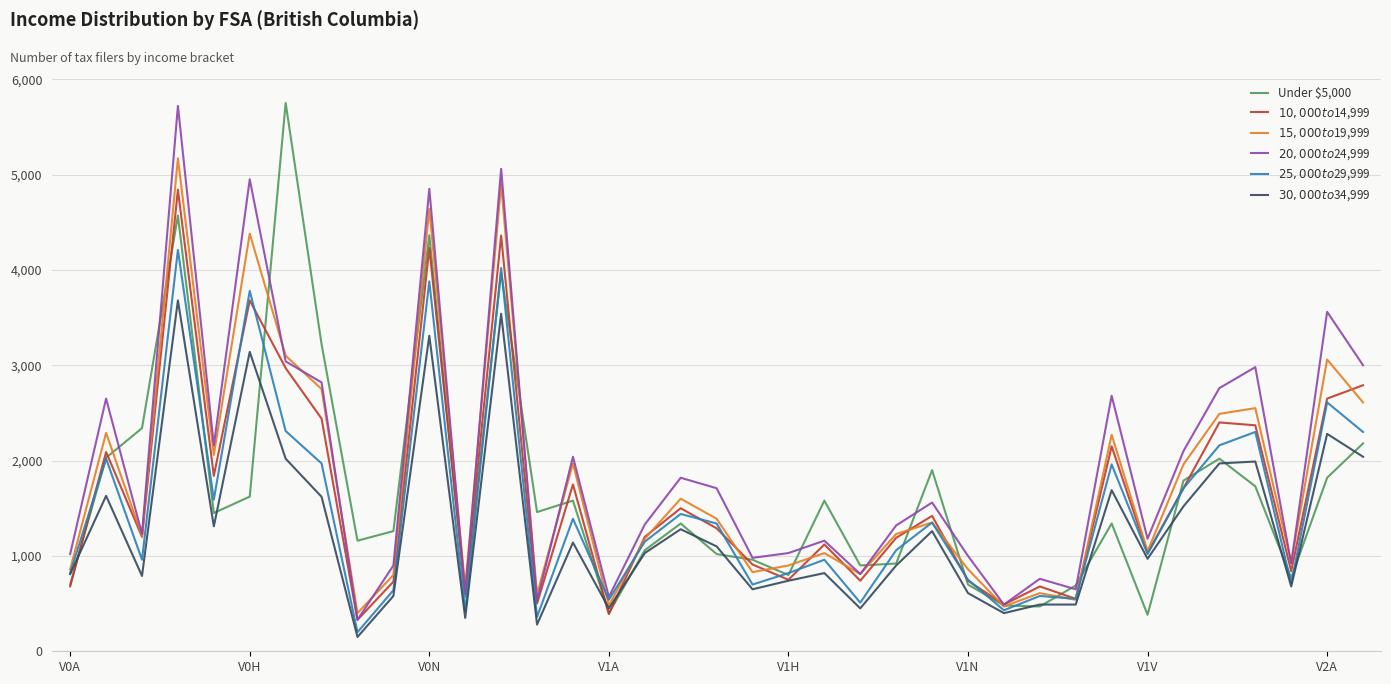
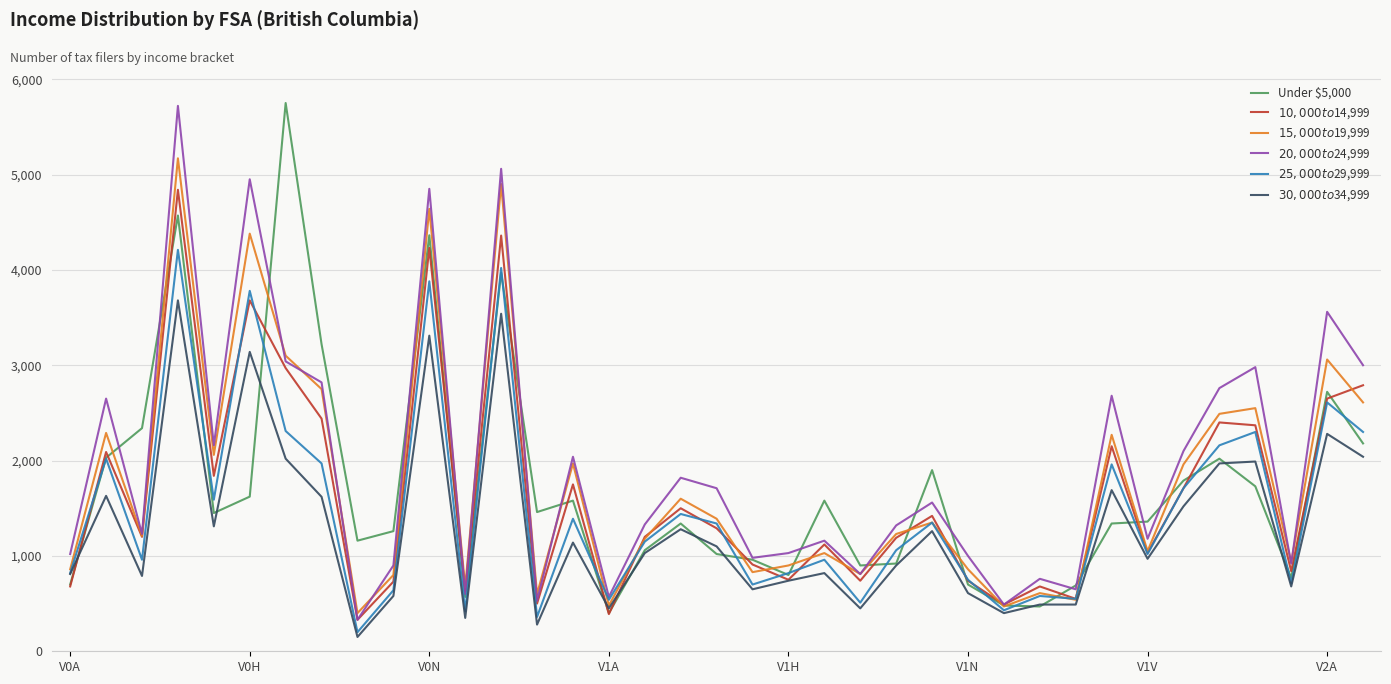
Under $5,000, V1V: 400 -> 1,400
Under $5,000, V2A: 1,800 -> 2,700
